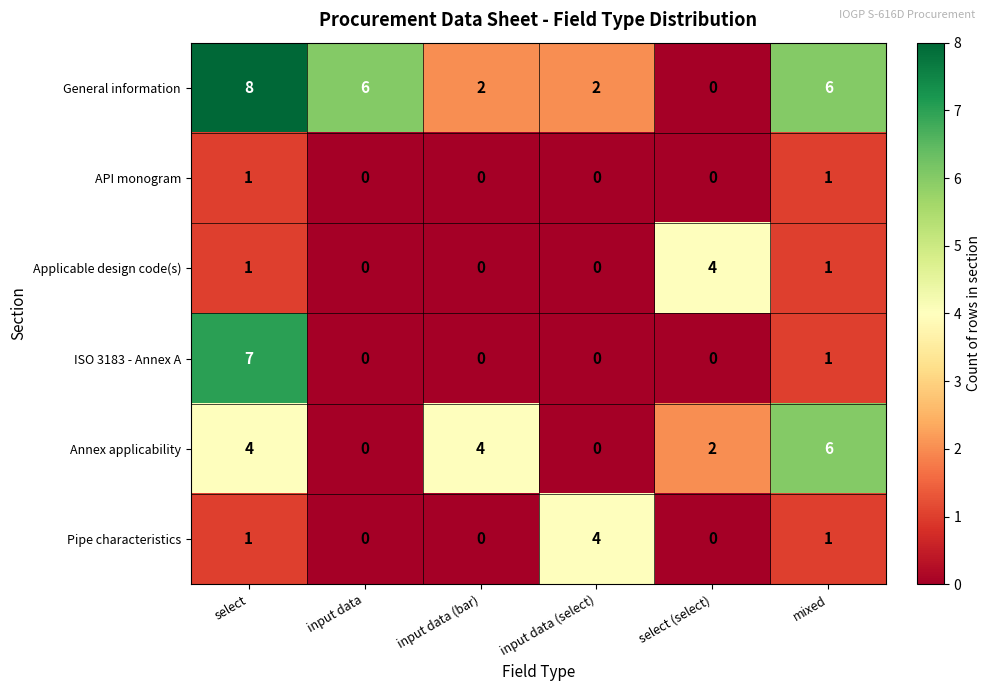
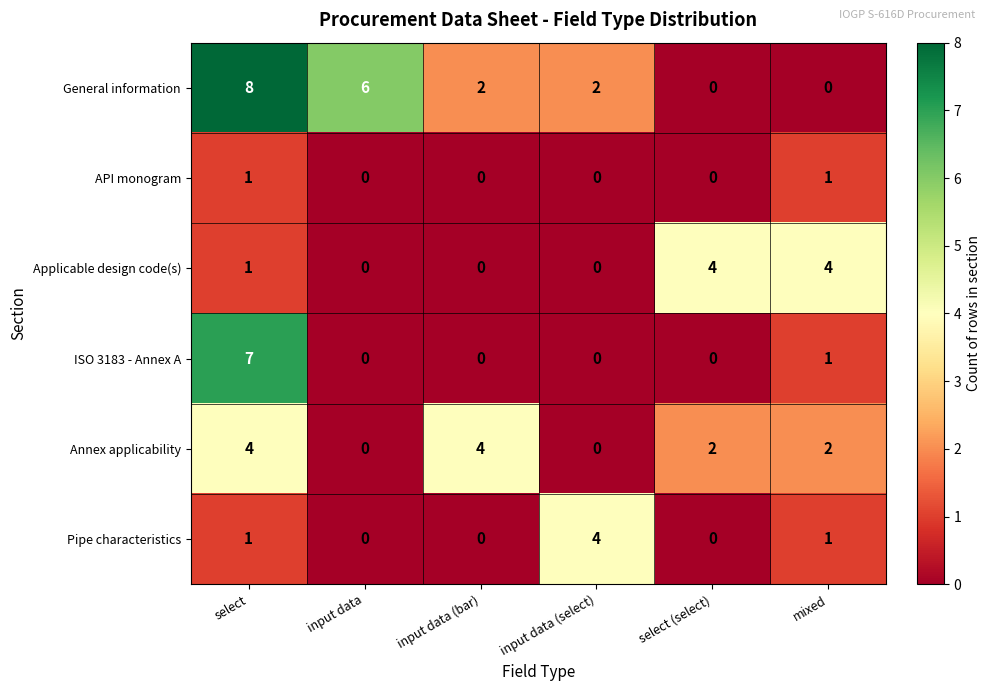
General information, mixed: 6 -> 0
Applicable design code(s), mixed: 1 -> 4
Annex applicability, mixed: 6 -> 2
